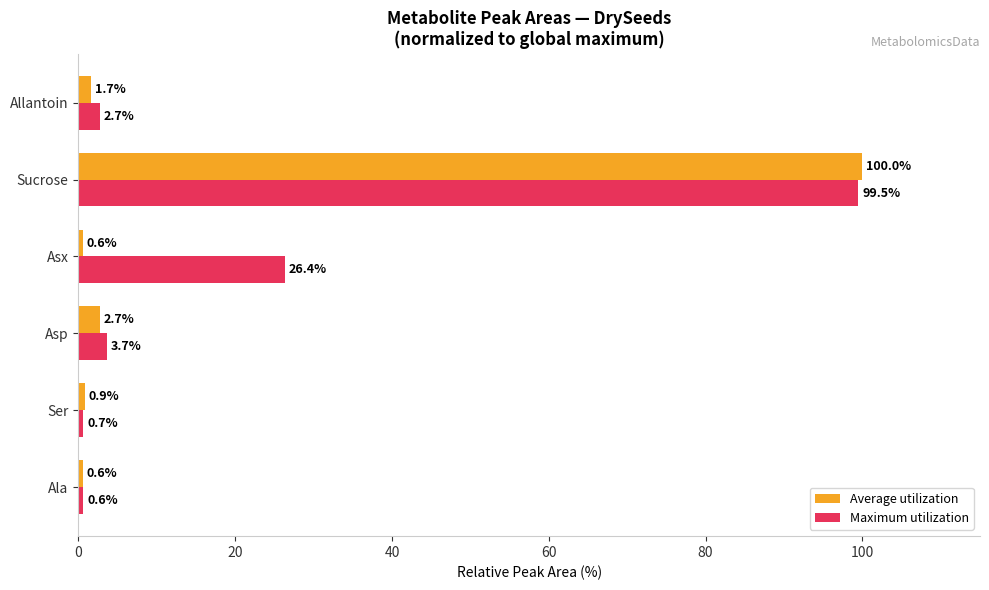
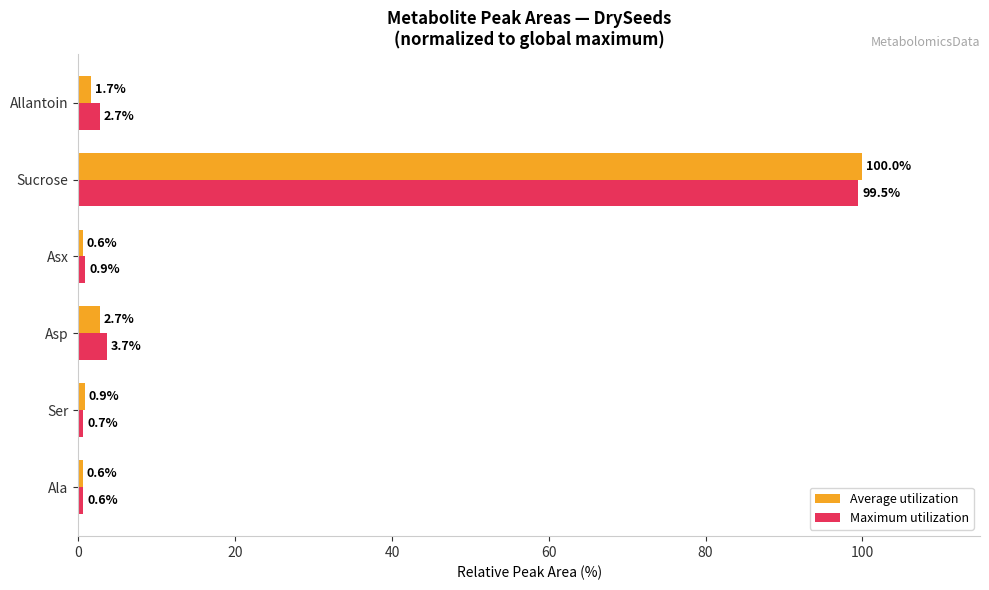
Maximum utilization, Asx: 26.4% -> 0.9%
